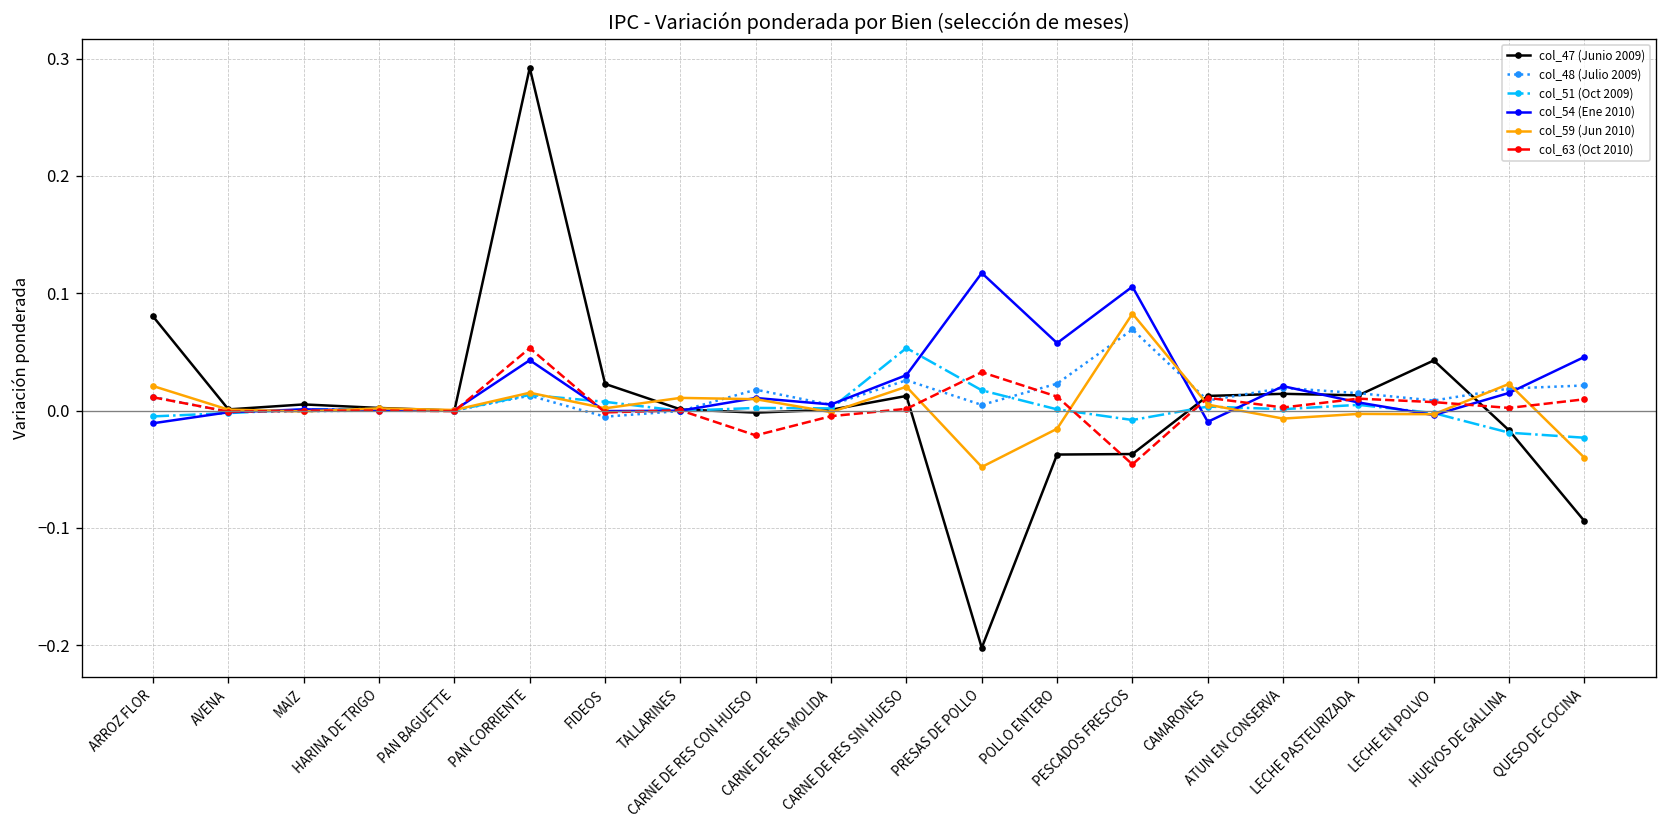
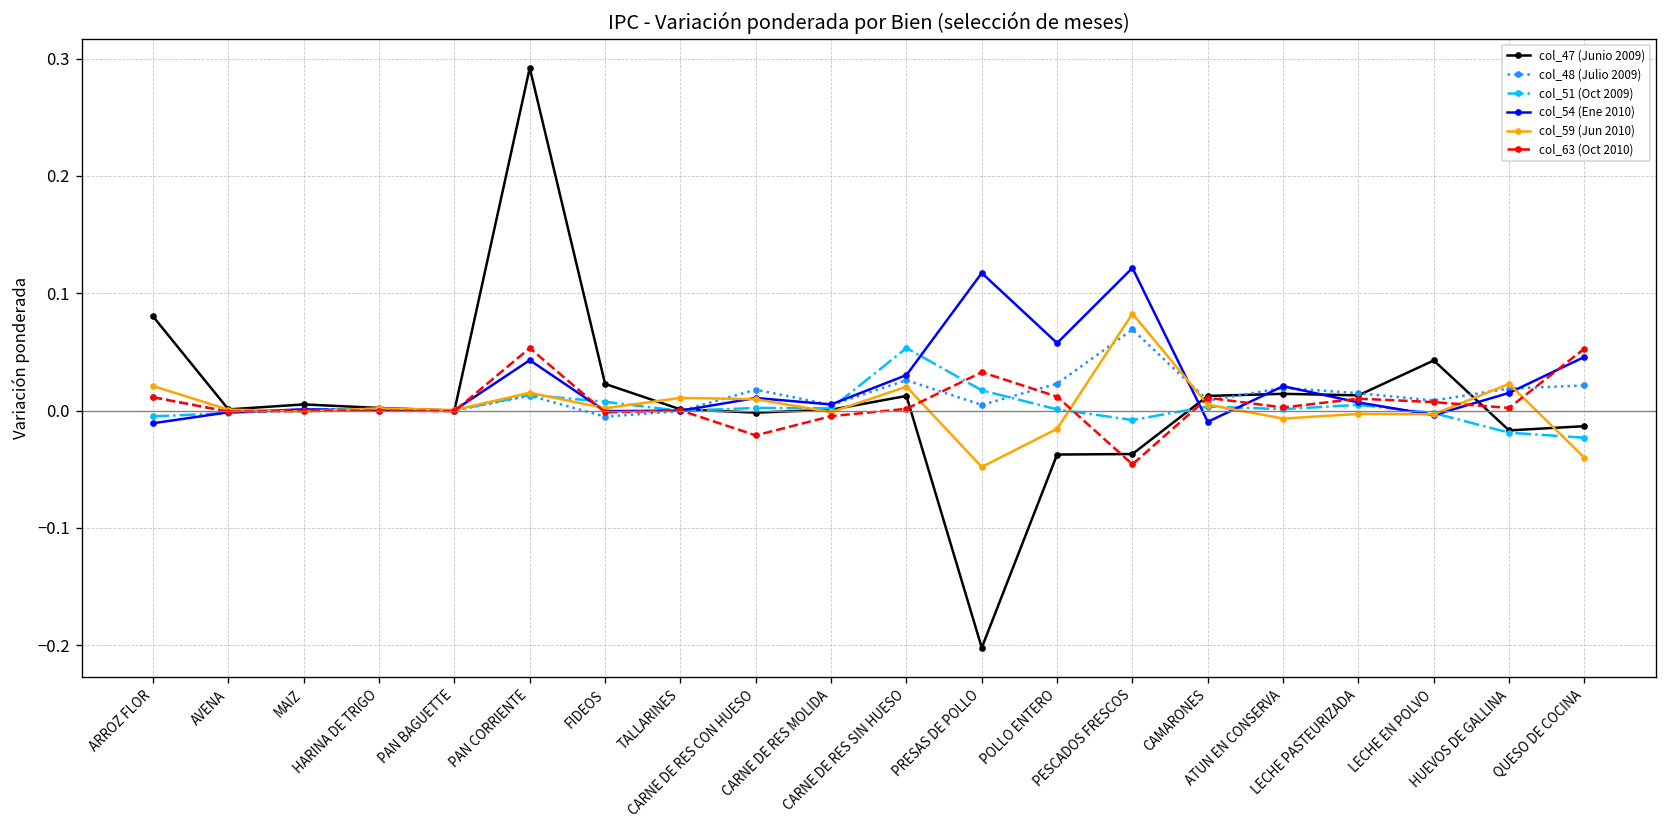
col_54 (Ene 2010), PESCADOS FRESCOS: 0.11 -> 0.12
col_47 (Junio 2009), QUESO DE COCINA: -0.09 -> -0.01
col_63 (Oct 2010), QUESO DE COCINA: 0.01 -> 0.05
